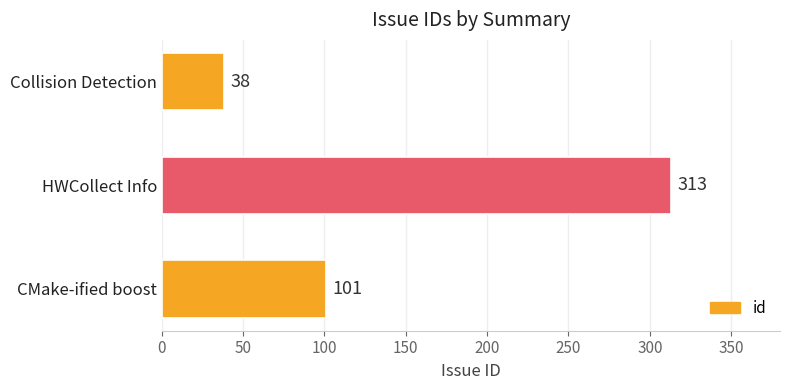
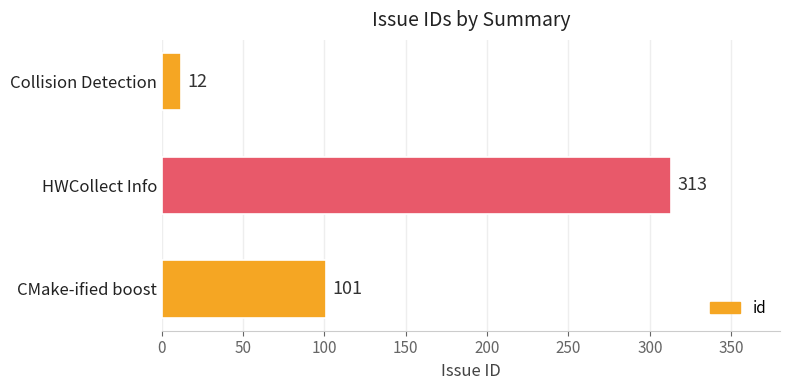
Collision Detection: 38 -> 12
